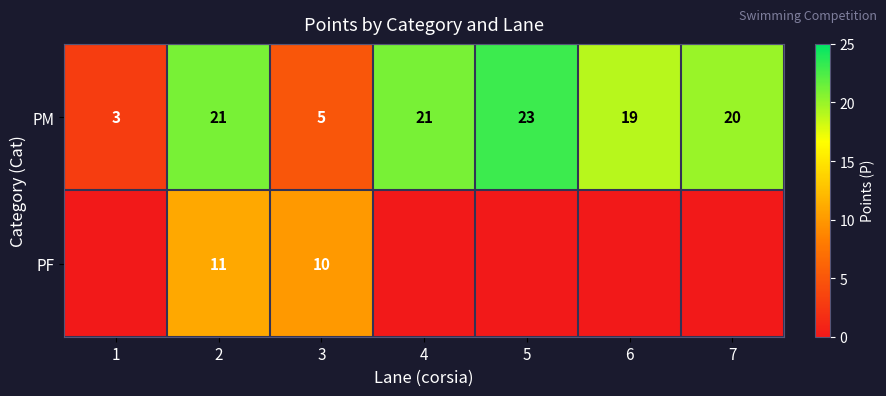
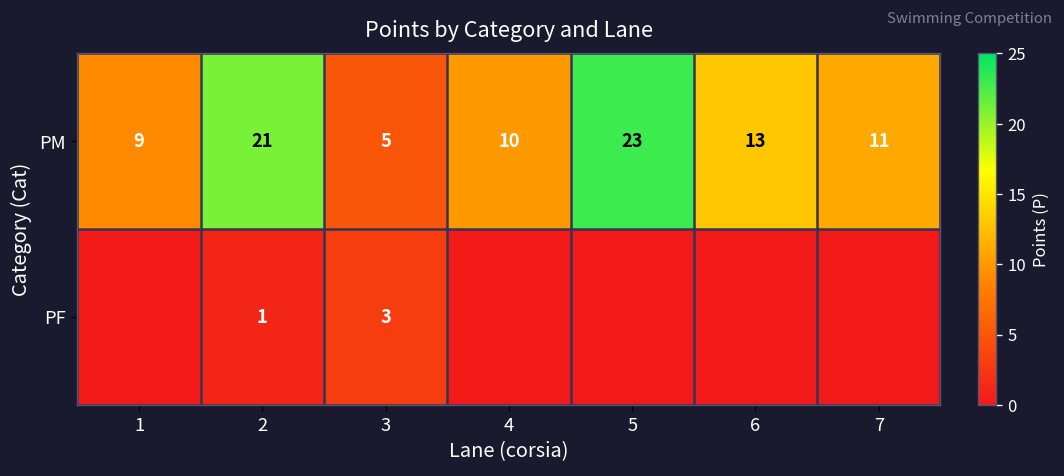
PM, 1: 3 -> 9
PM, 4: 21 -> 10
PM, 6: 19 -> 13
PM, 7: 20 -> 11
PF, 2: 11 -> 1
PF, 3: 10 -> 3
